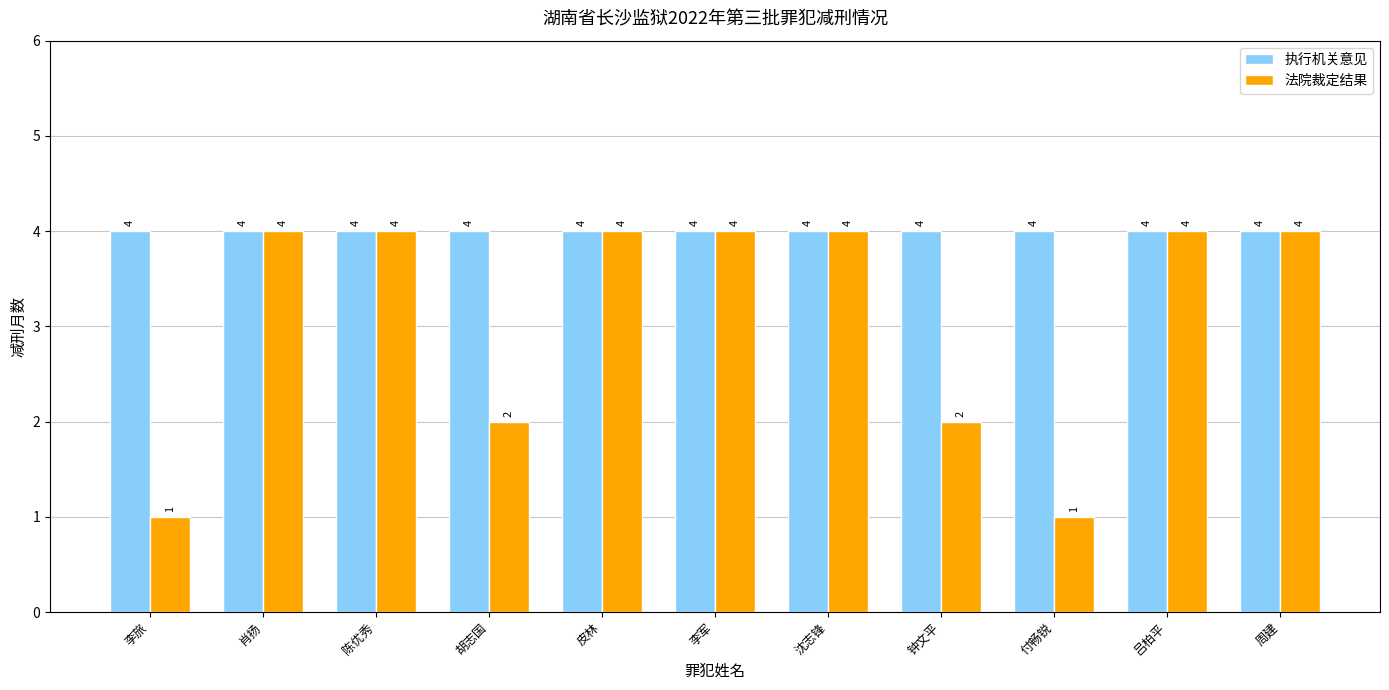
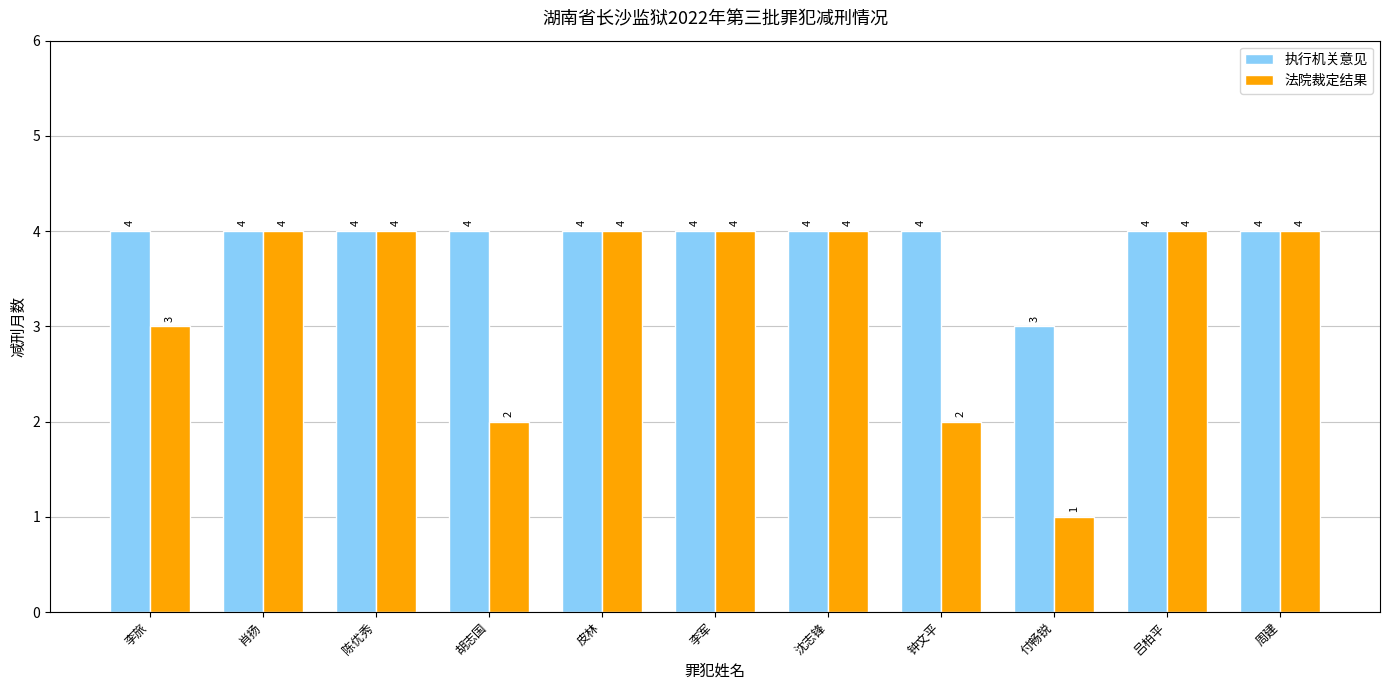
法院裁定结果, 李旅: 1 -> 3
执行机关意见, 付畅锐: 4 -> 3
